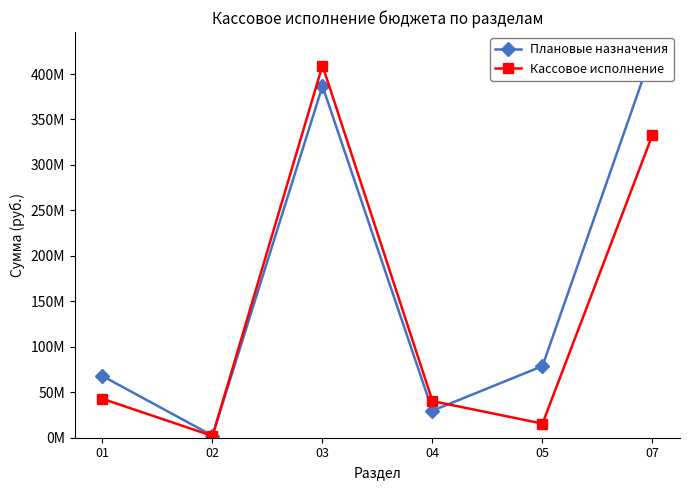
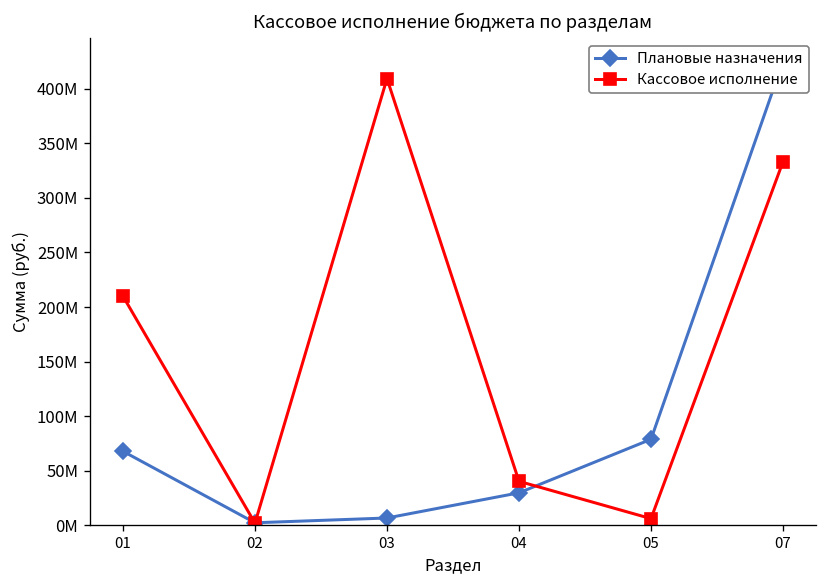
Кассовое исполнение, 01: 40000000 -> 210000000
Плановые назначения, 03: 390000000 -> 10000000
Кассовое исполнение, 05: 20000000 -> 10000000
